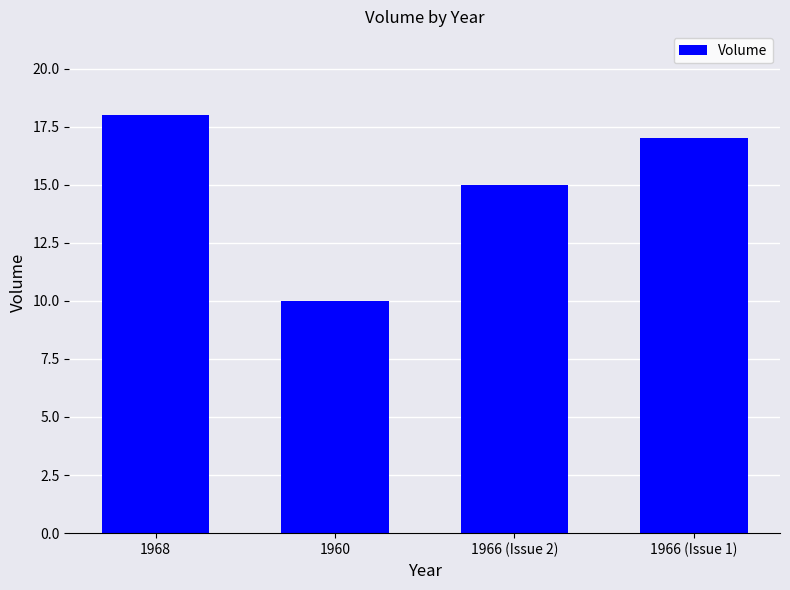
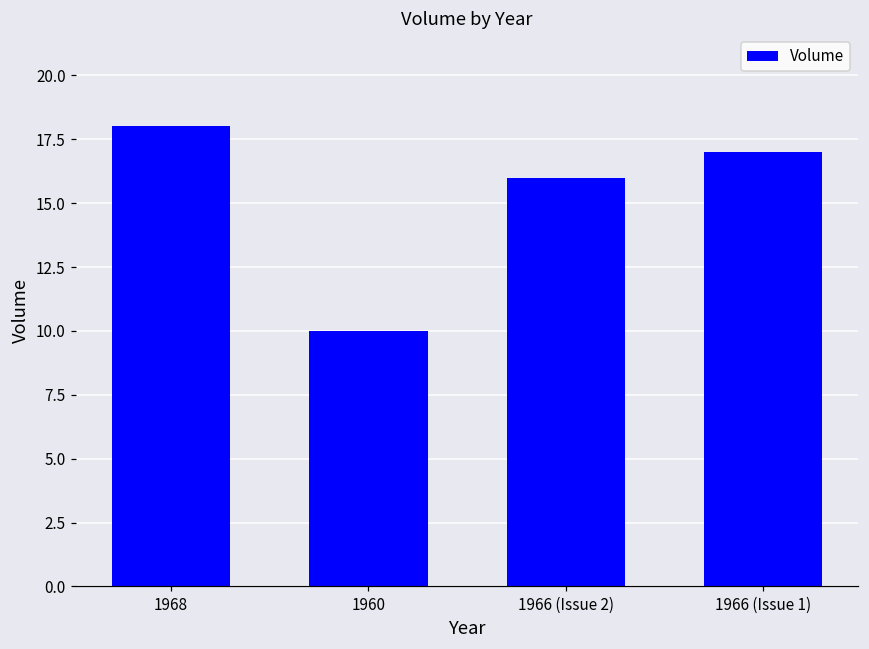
1966 (Issue 2): 15 -> 16
